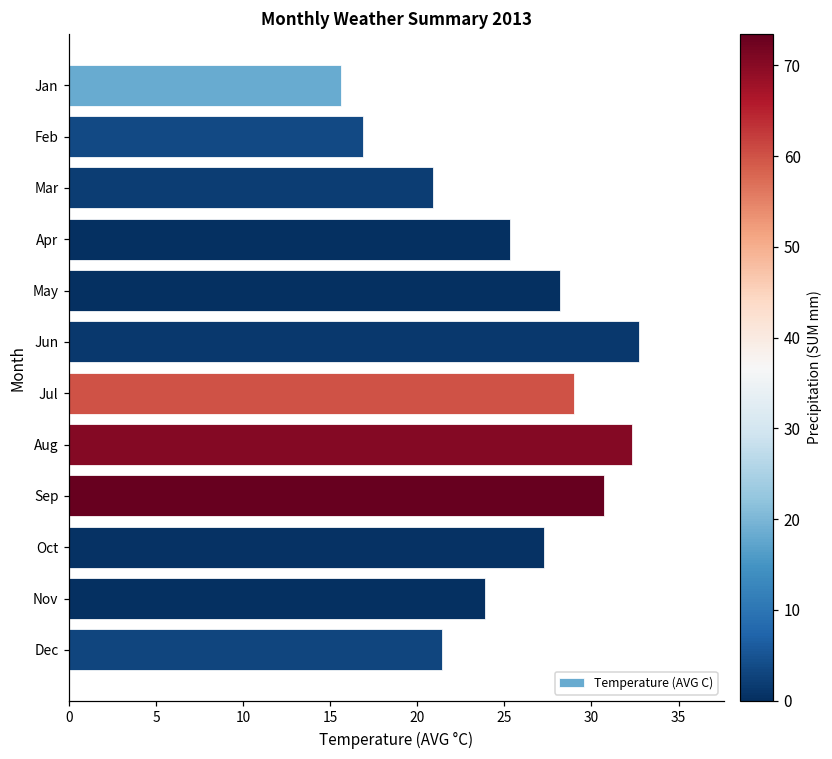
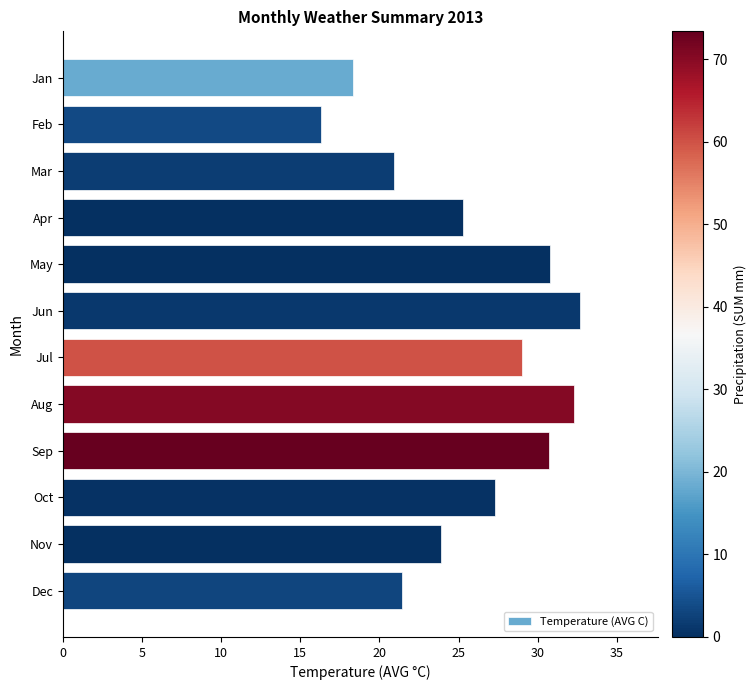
Jan: 15.6 -> 18.3
Feb: 16.9 -> 16.3
May: 28.2 -> 30.8
